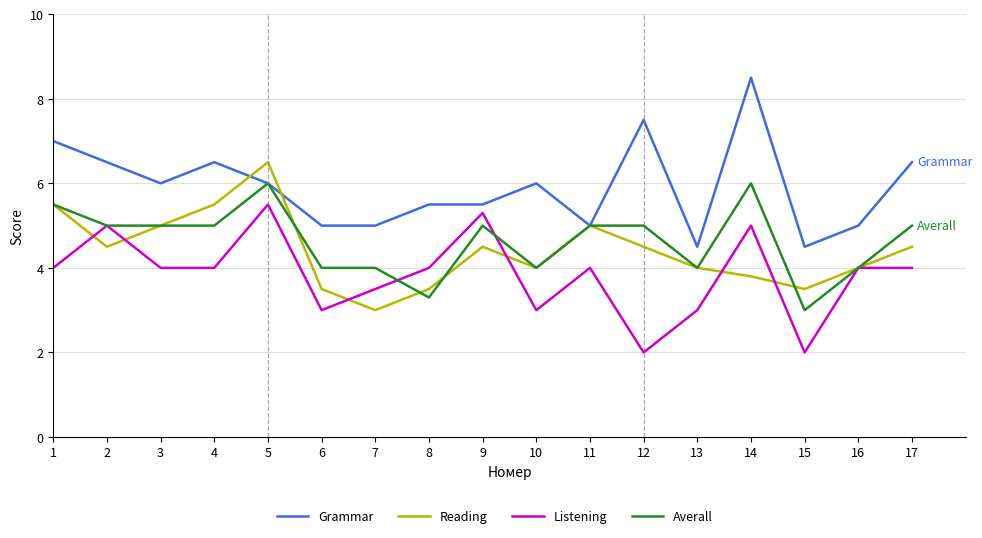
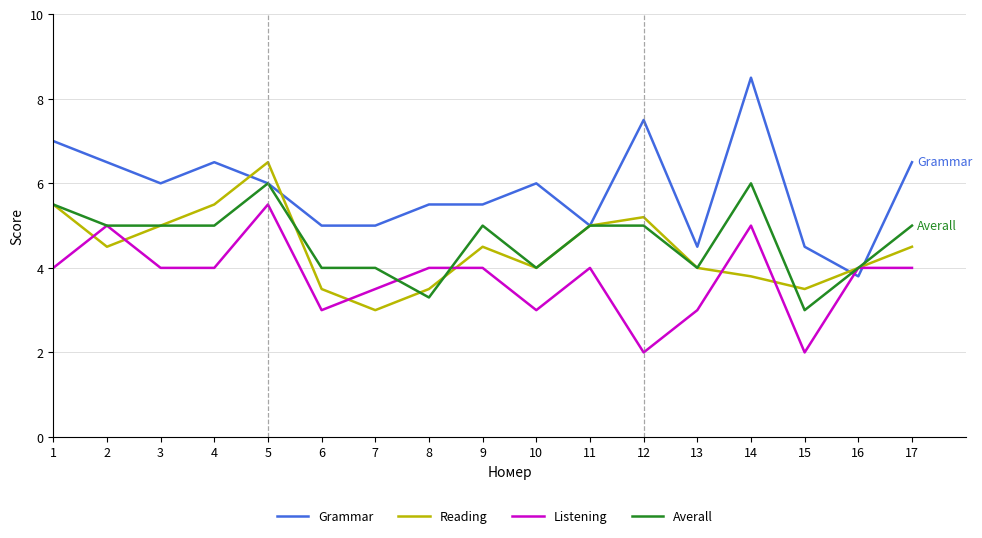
Listening, 9: 5.3 -> 4.0
Reading, 12: 4.5 -> 5.2
Grammar, 16: 5.0 -> 3.8
